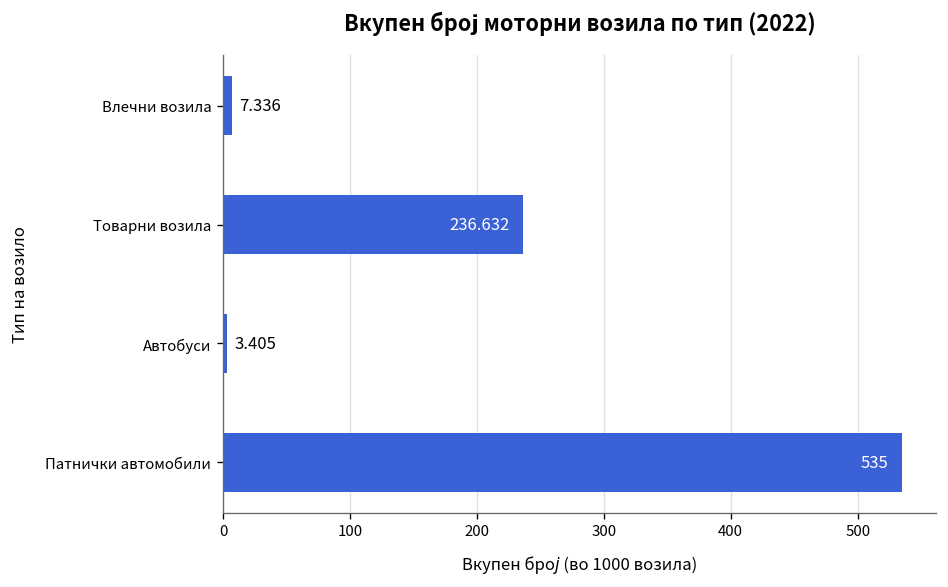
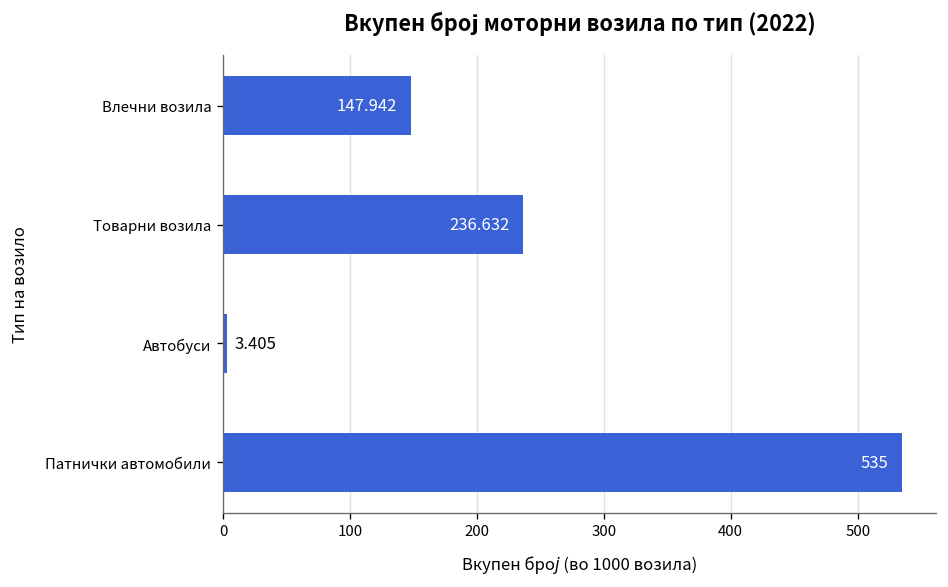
Влечни возила: 7.336 -> 147.942
